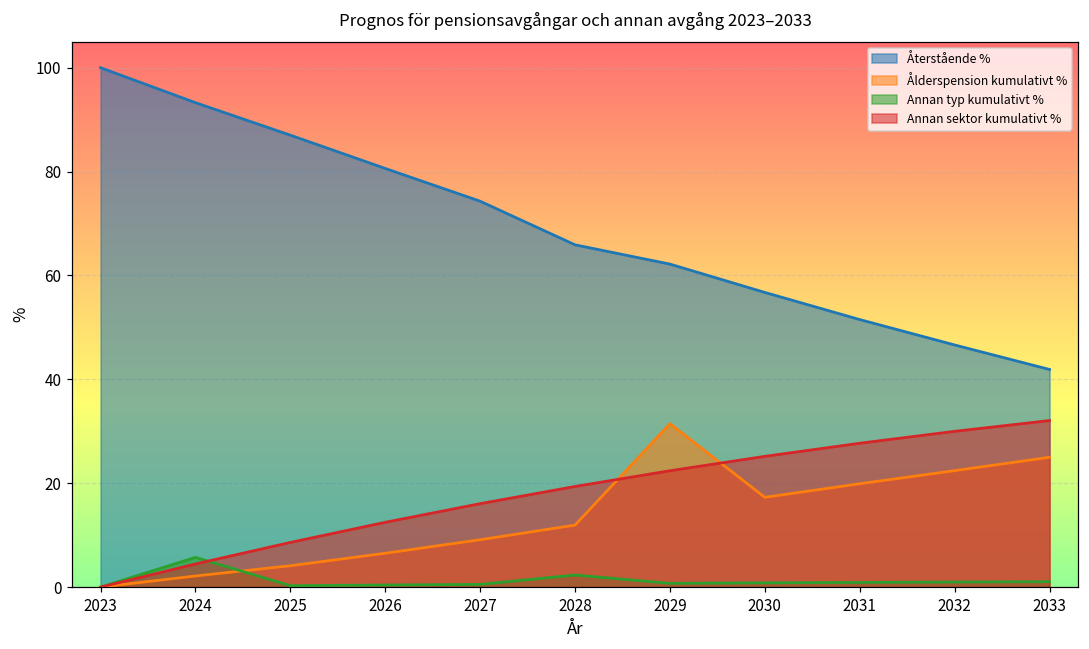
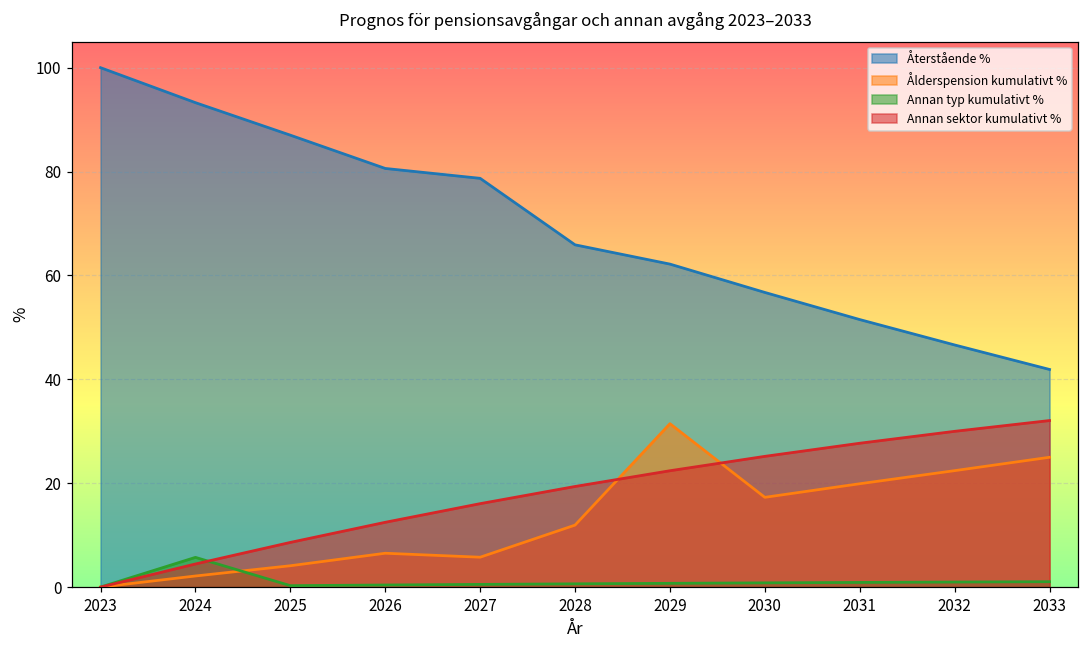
Återstående %, 2027: 74 -> 79
Ålderspension kumulativt %, 2027: 9 -> 6
Annan typ kumulativt %, 2028: 2 -> 1
